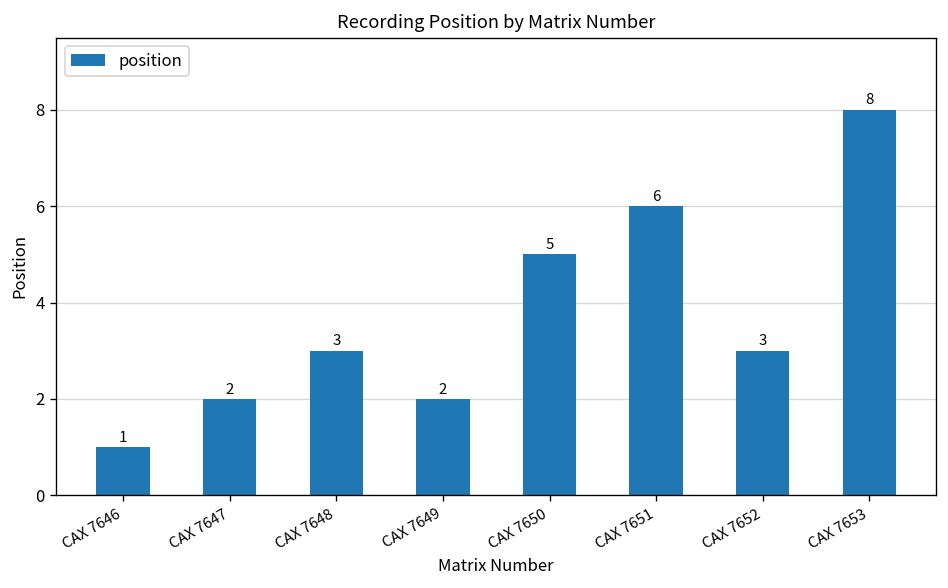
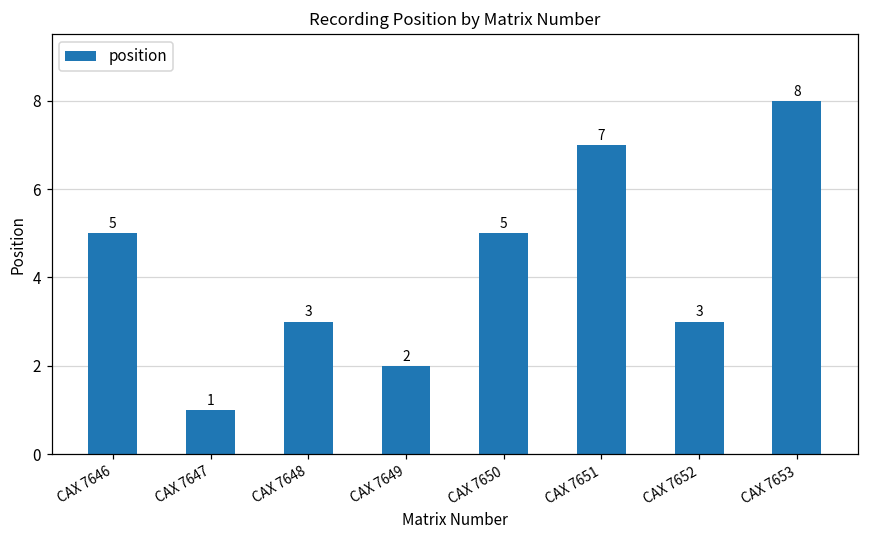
CAX 7646: 1 -> 5
CAX 7647: 2 -> 1
CAX 7651: 6 -> 7
